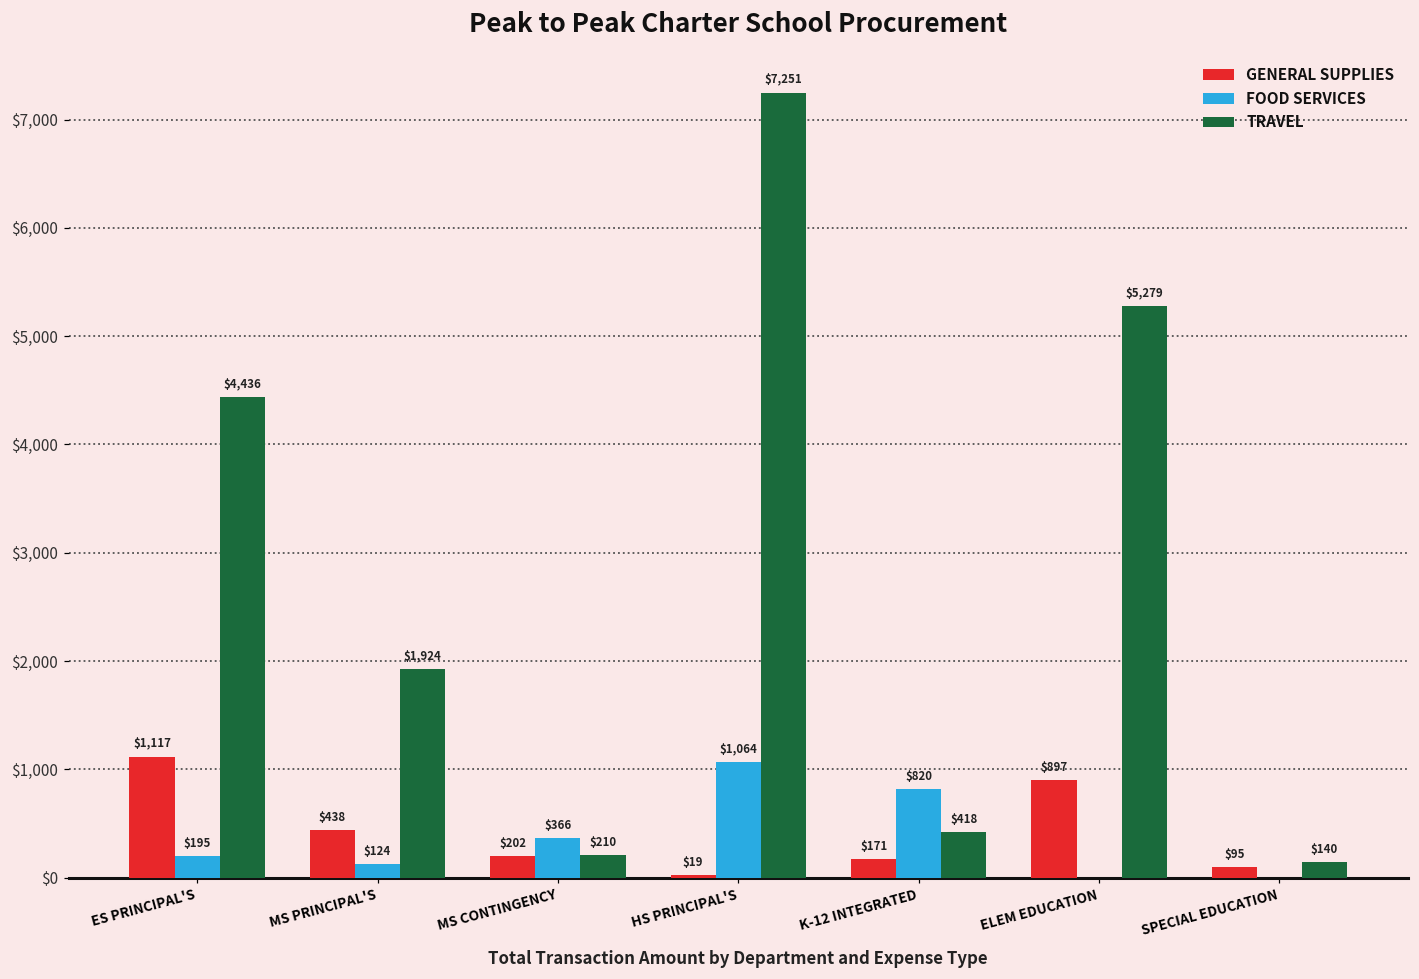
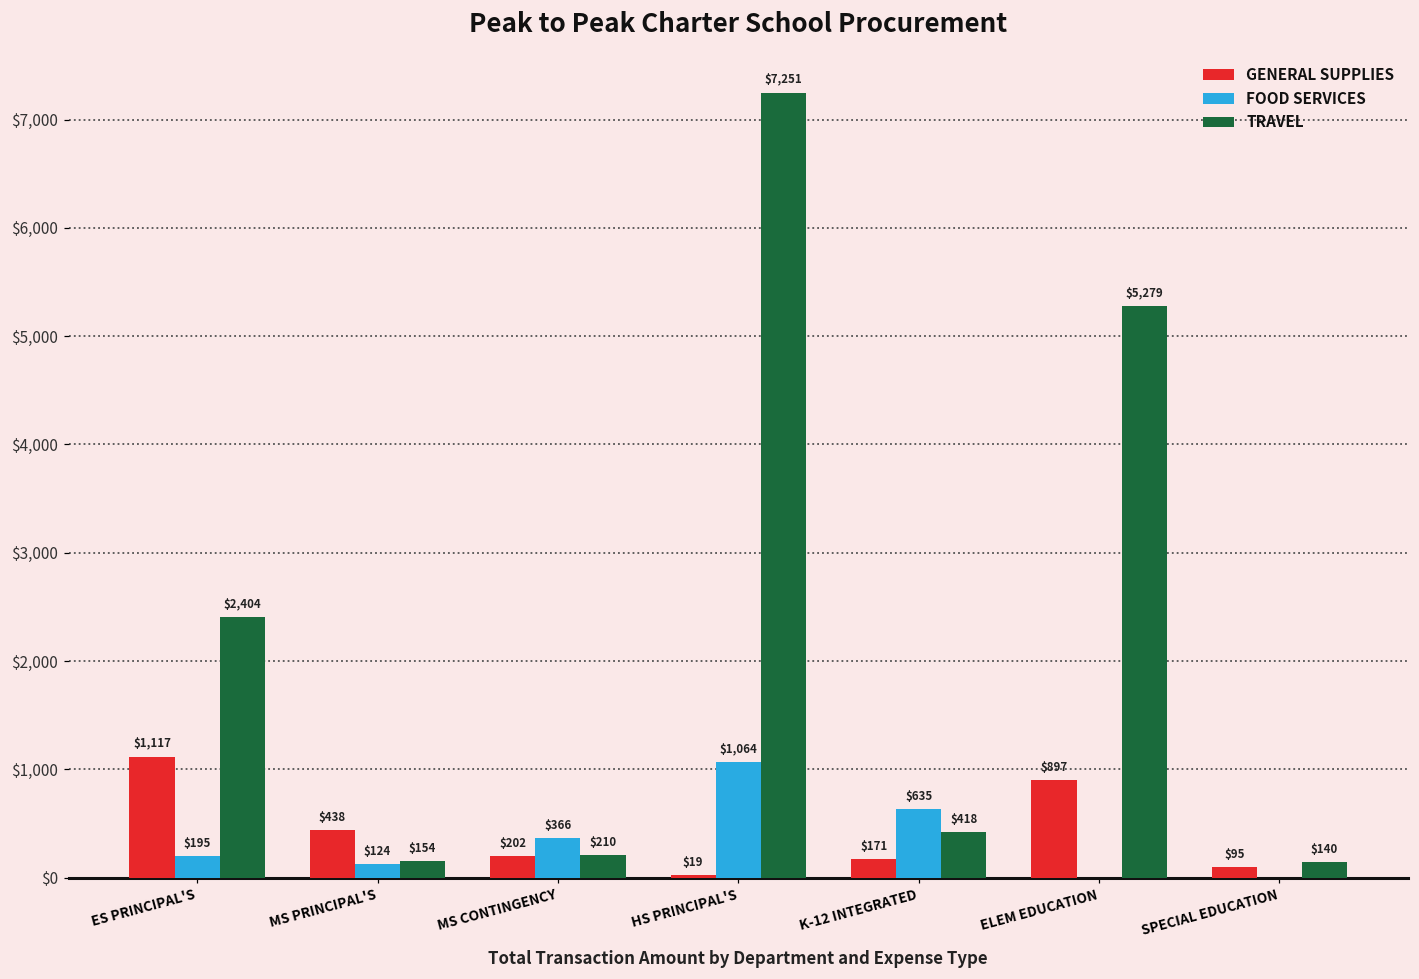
TRAVEL, ES PRINCIPAL'S: $4,436 -> $2,404
TRAVEL, MS PRINCIPAL'S: $1,924 -> $154
FOOD SERVICES, K-12 INTEGRATED: $820 -> $635
